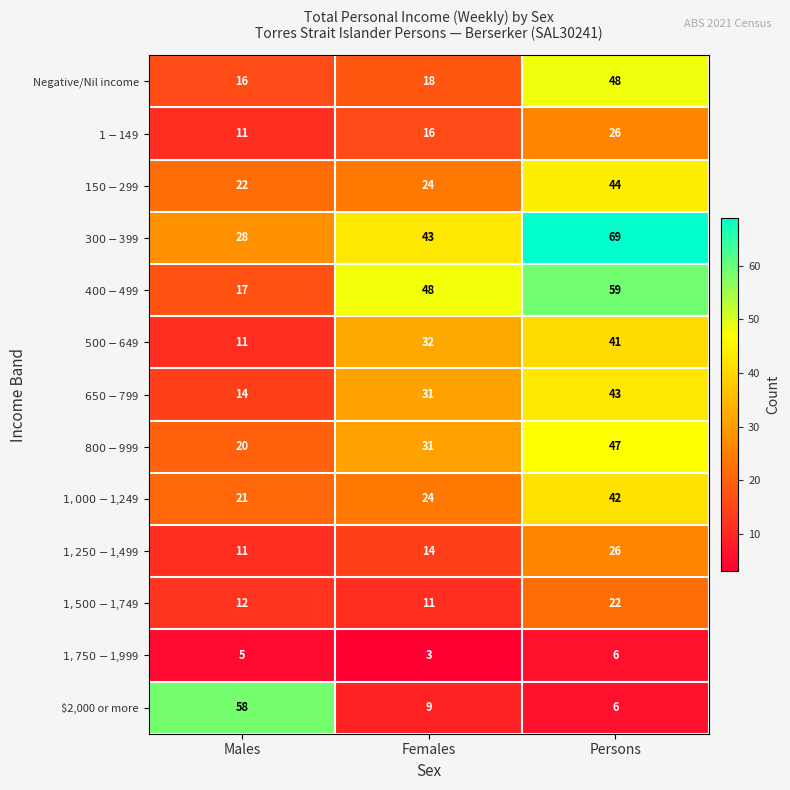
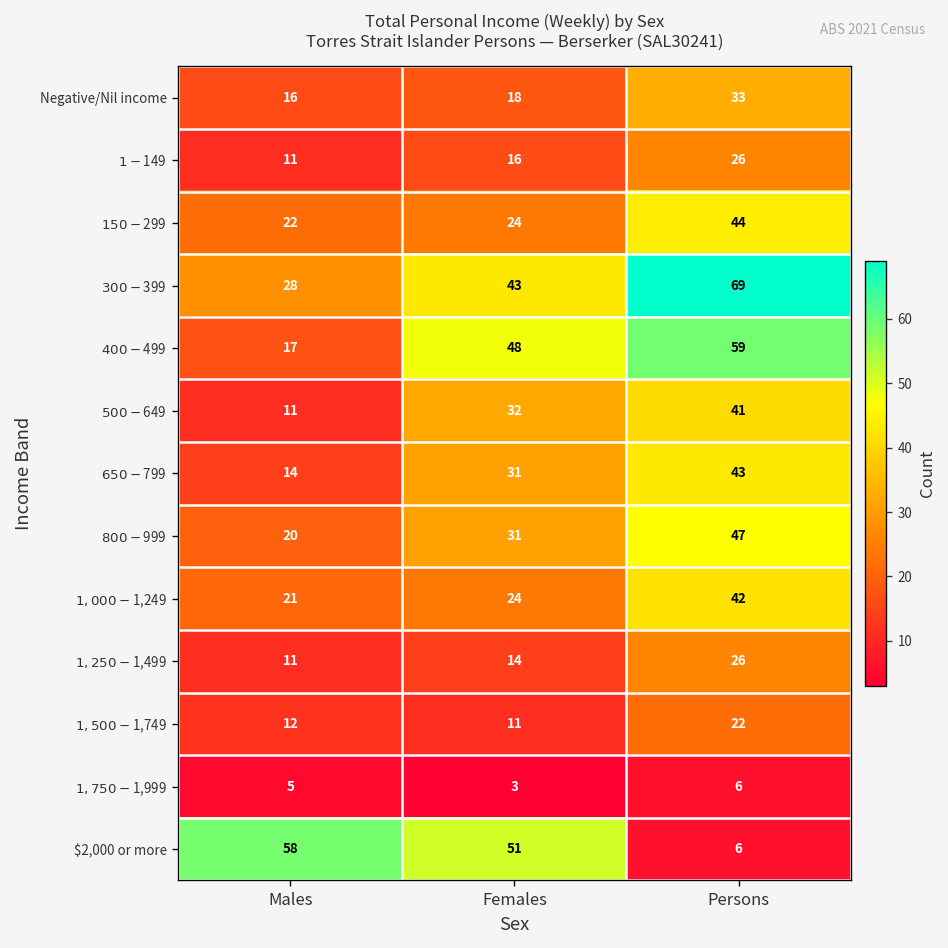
Negative/Nil income, Persons: 48 -> 33
$2,000 or more, Females: 9 -> 51
